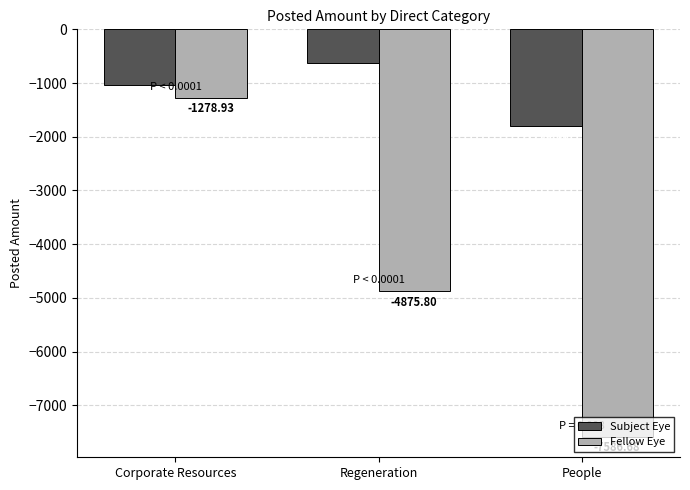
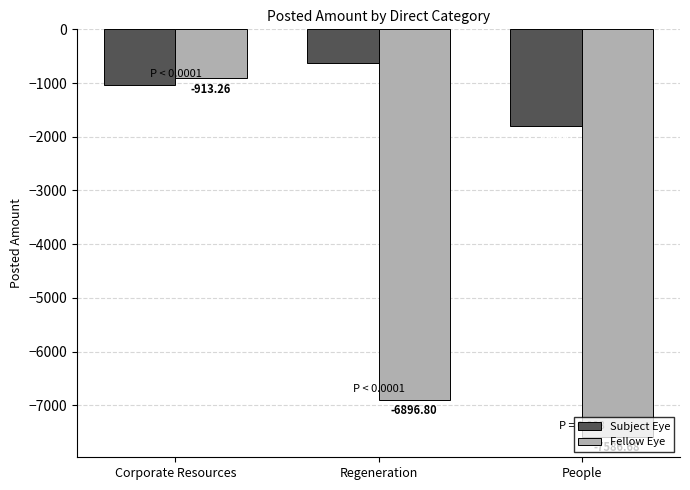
Fellow Eye, Corporate Resources: -1278.93 -> -913.26
Fellow Eye, Regeneration: -4875.80 -> -6896.80
